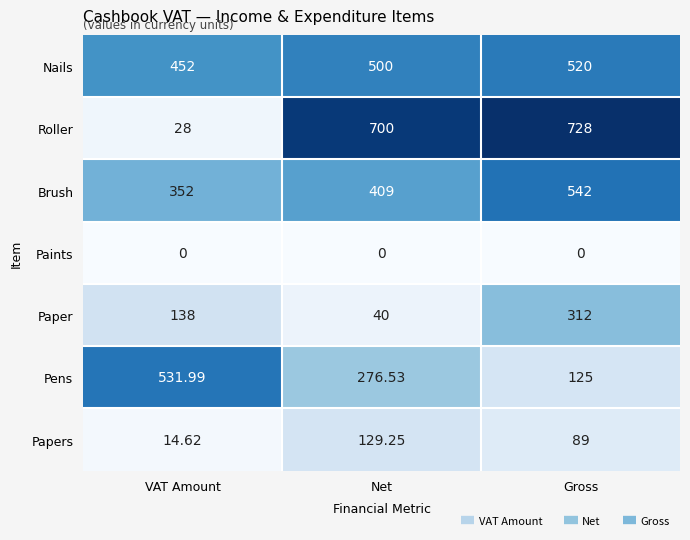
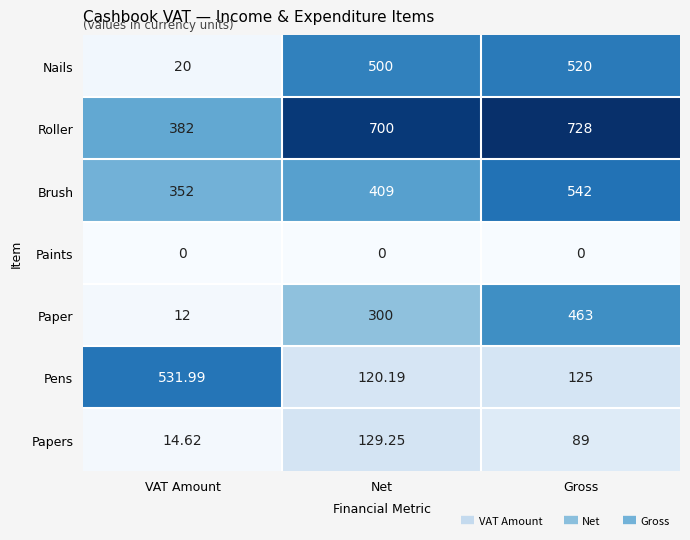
Nails, VAT Amount: 452 -> 20
Roller, VAT Amount: 28 -> 382
Paper, VAT Amount: 138 -> 12
Paper, Net: 40 -> 300
Paper, Gross: 312 -> 463
Pens, Net: 276.53 -> 120.19
